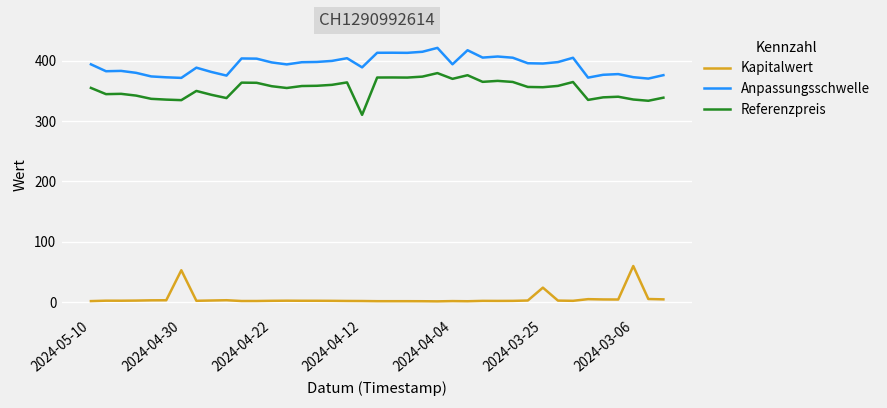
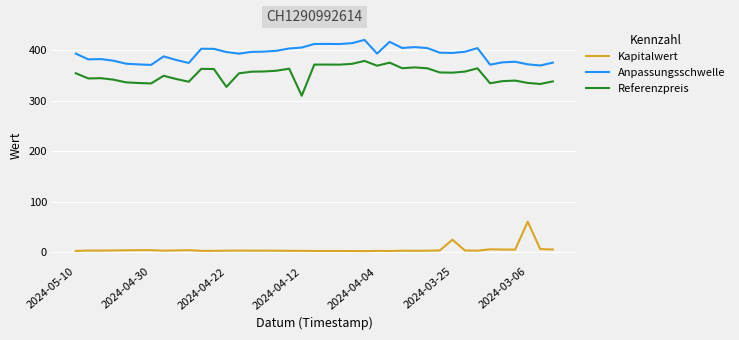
Kapitalwert, 2024-04-30: 50 -> 0
Referenzpreis, 2024-04-22: 360 -> 330
Anpassungsschwelle, 2024-04-12: 390 -> 410
